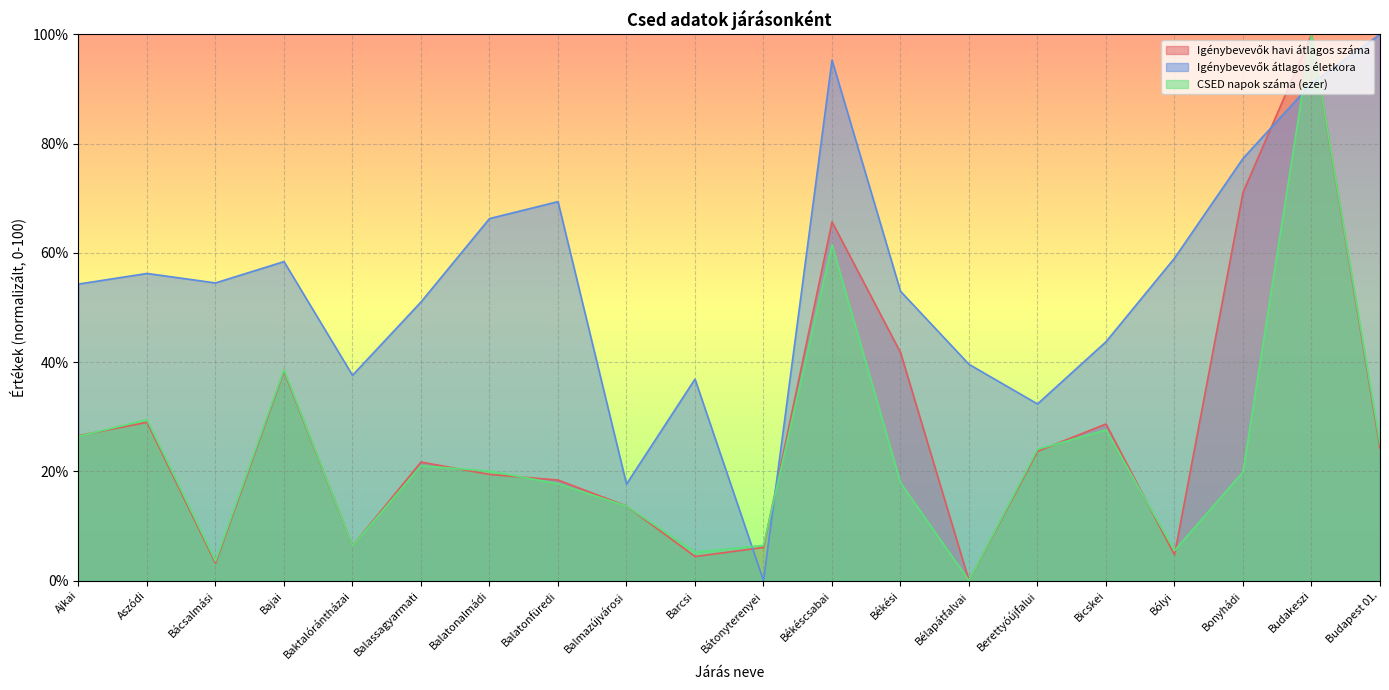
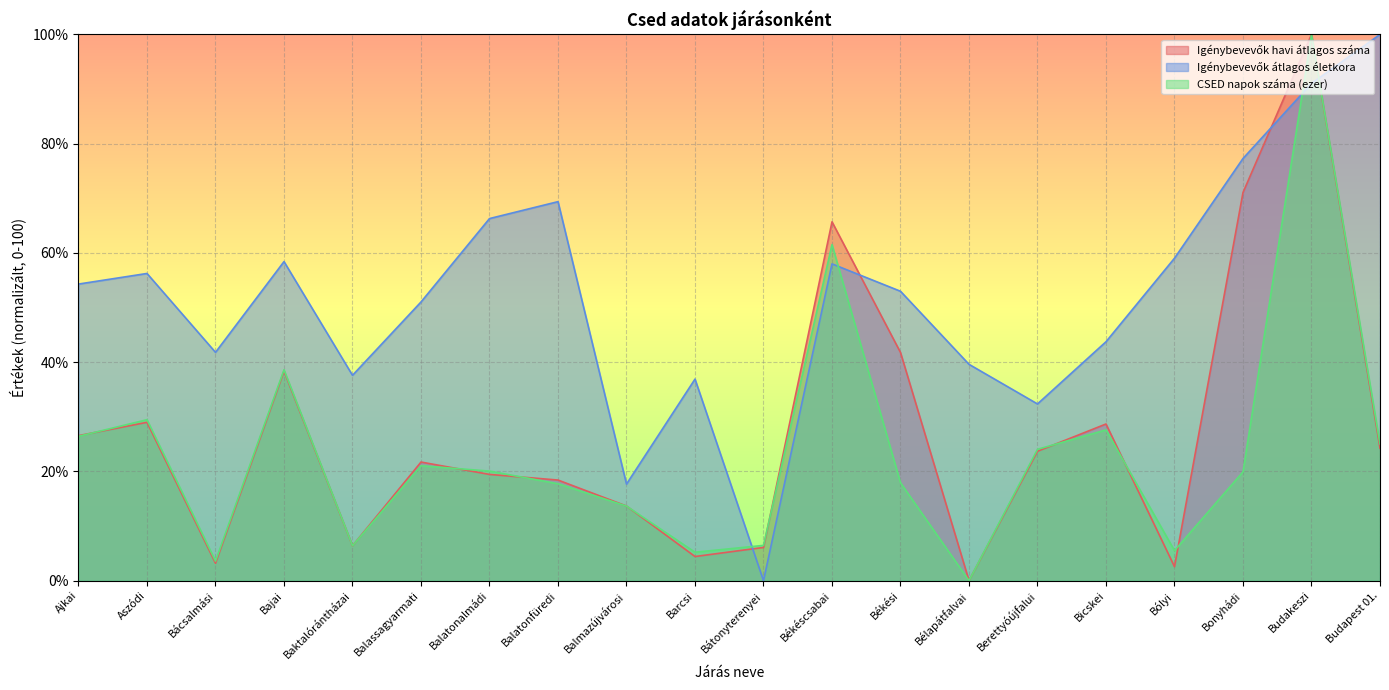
Igénybevevők átlagos életkora, Bácsalmási: 55% -> 42%
Igénybevevők átlagos életkora, Békéscsabai: 95% -> 58%
Igénybevevők havi átlagos száma, Bólyi: 5% -> 3%
